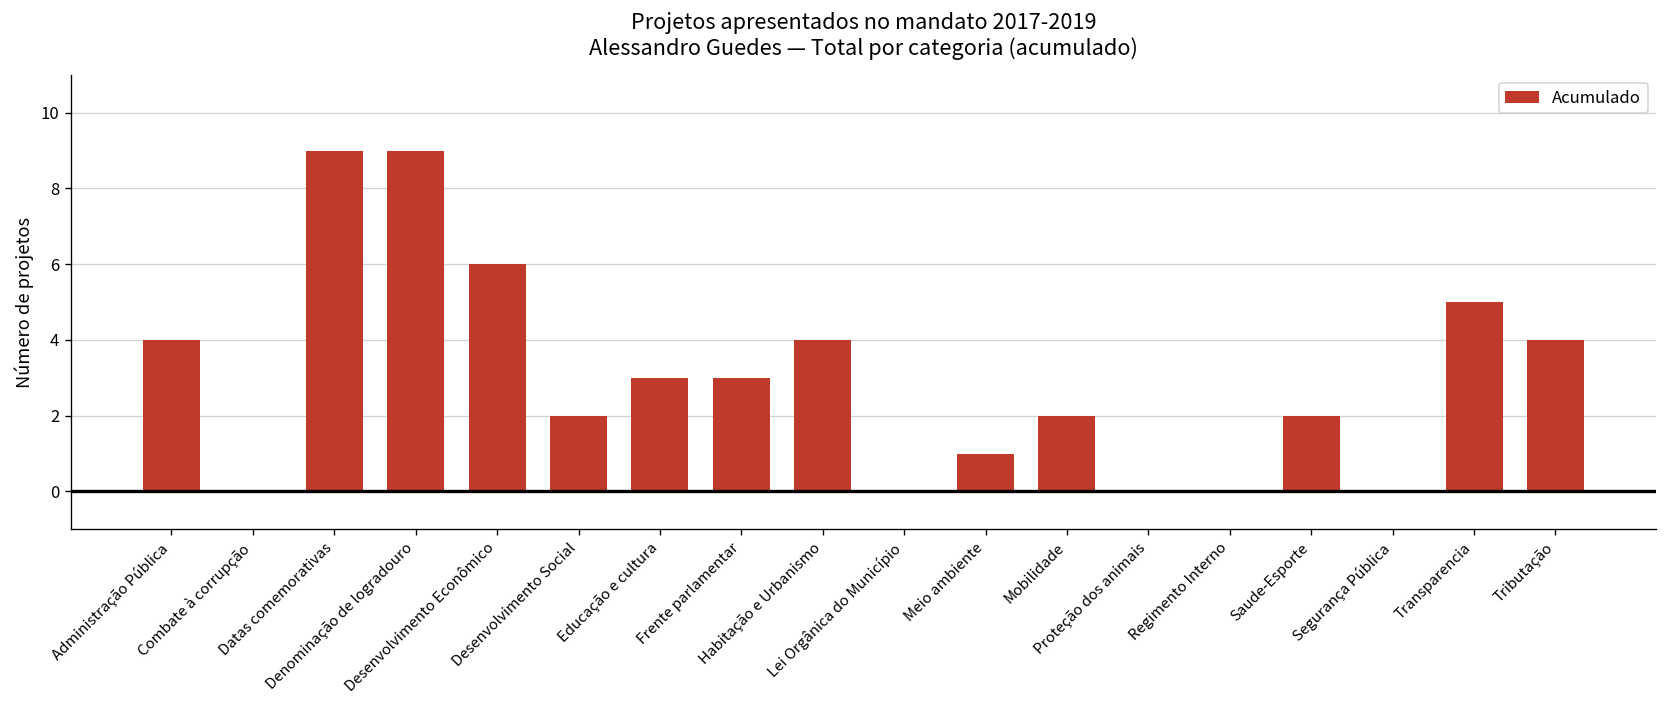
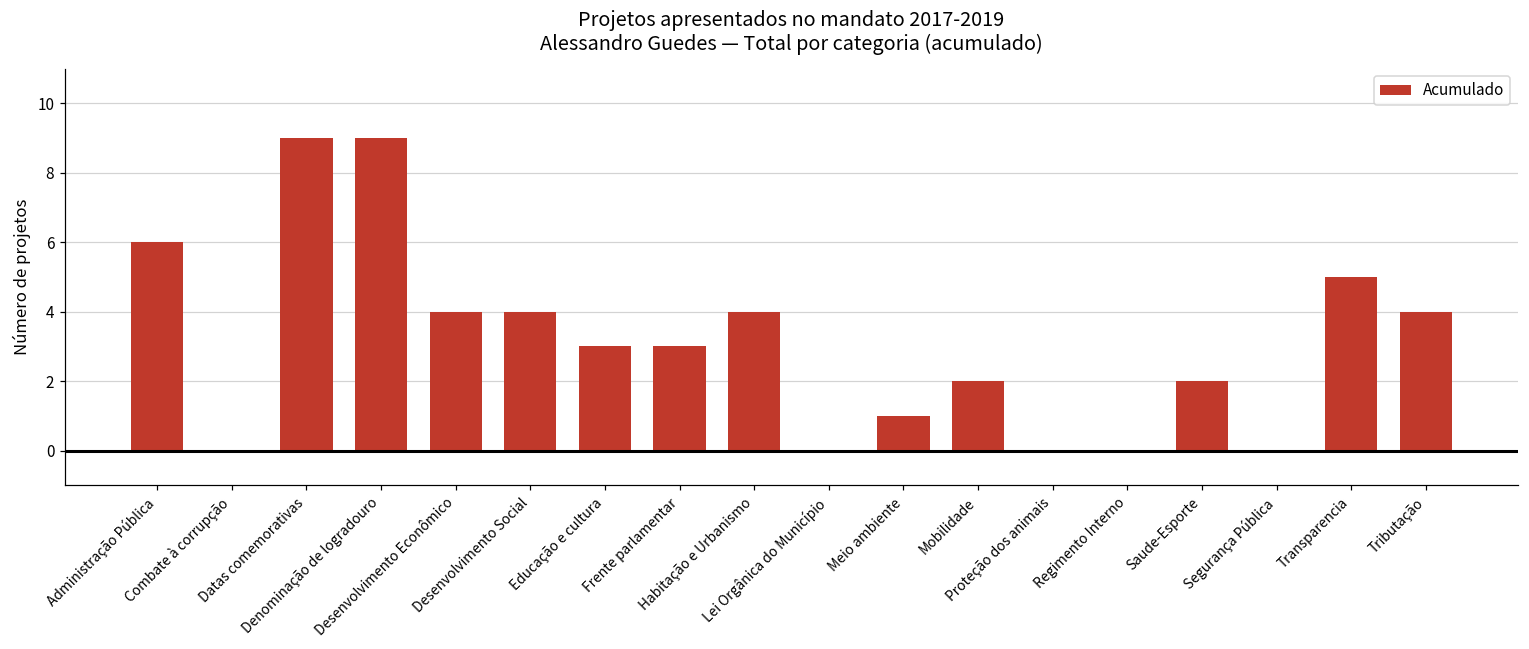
Administração Pública: 4 -> 6
Desenvolvimento Econômico: 6 -> 4
Desenvolvimento Social: 2 -> 4
